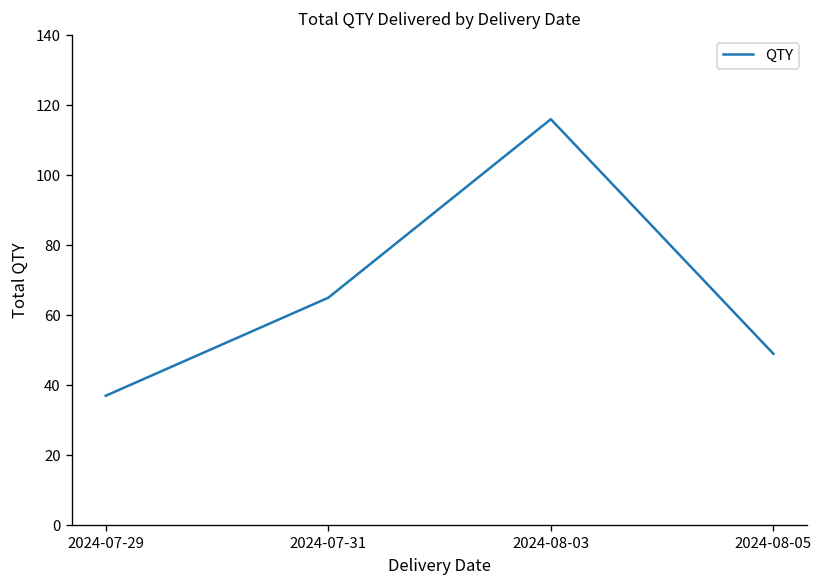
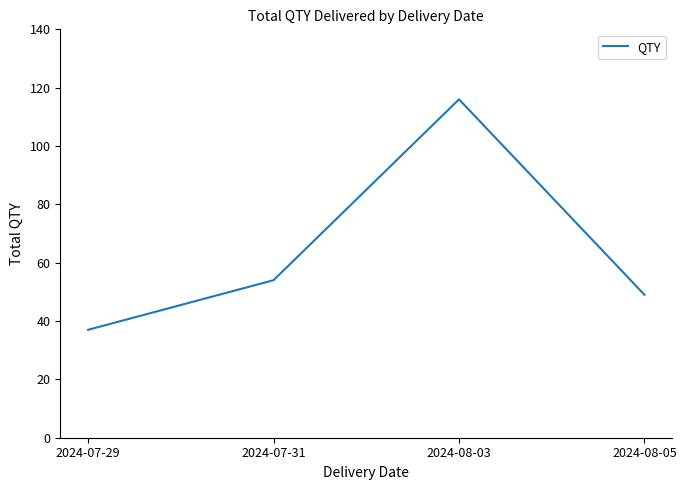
2024-07-31: 65 -> 54
